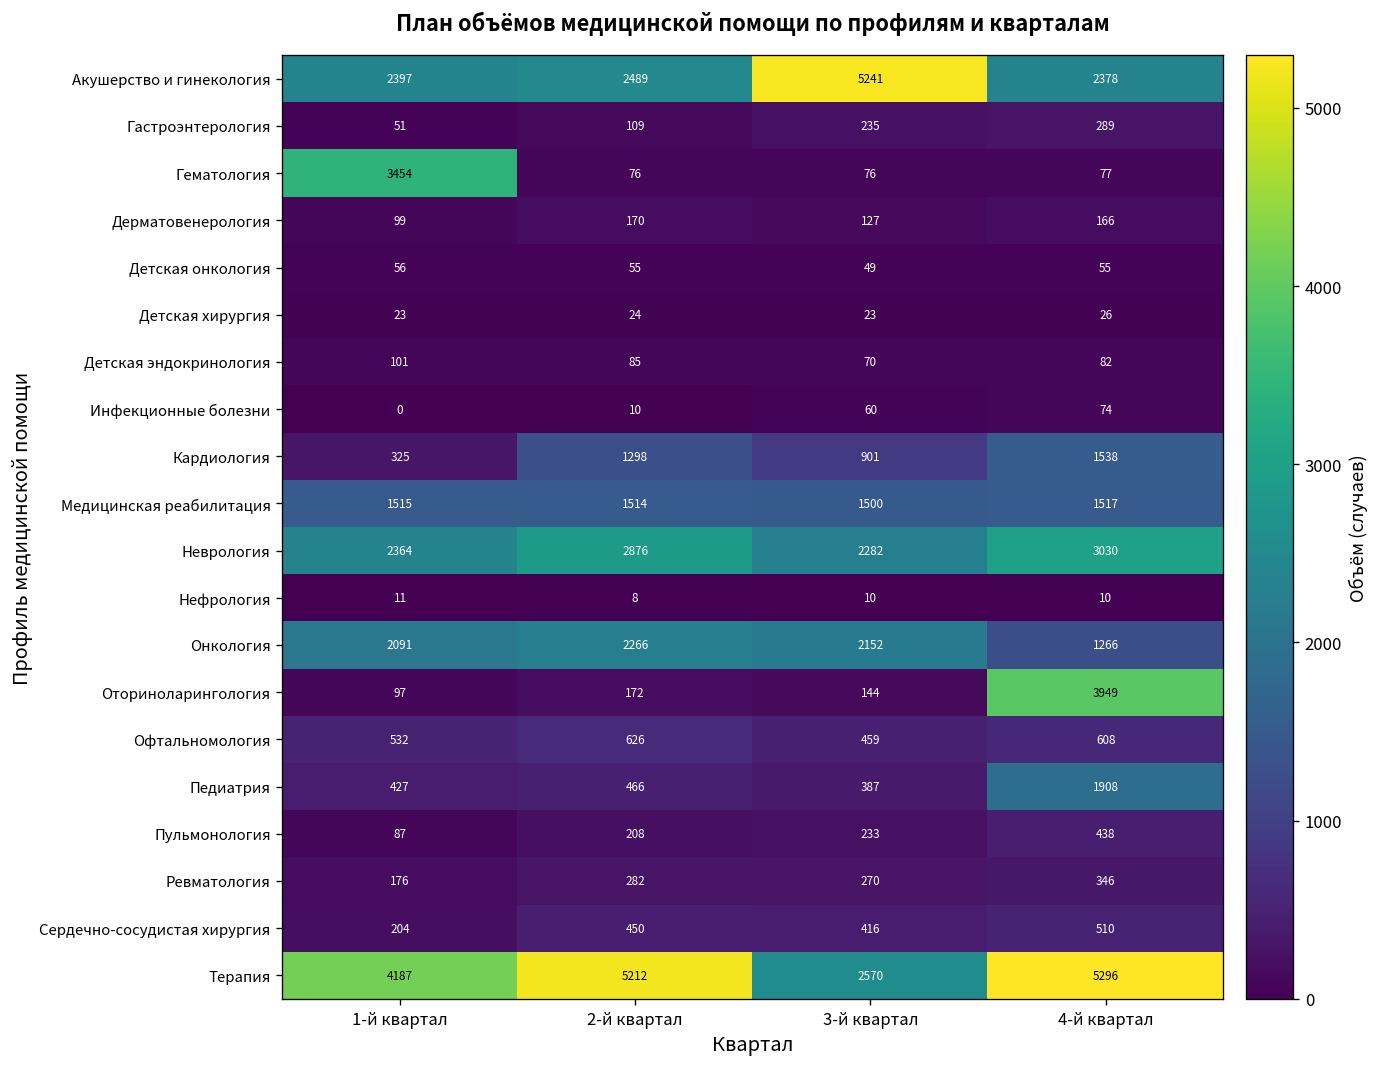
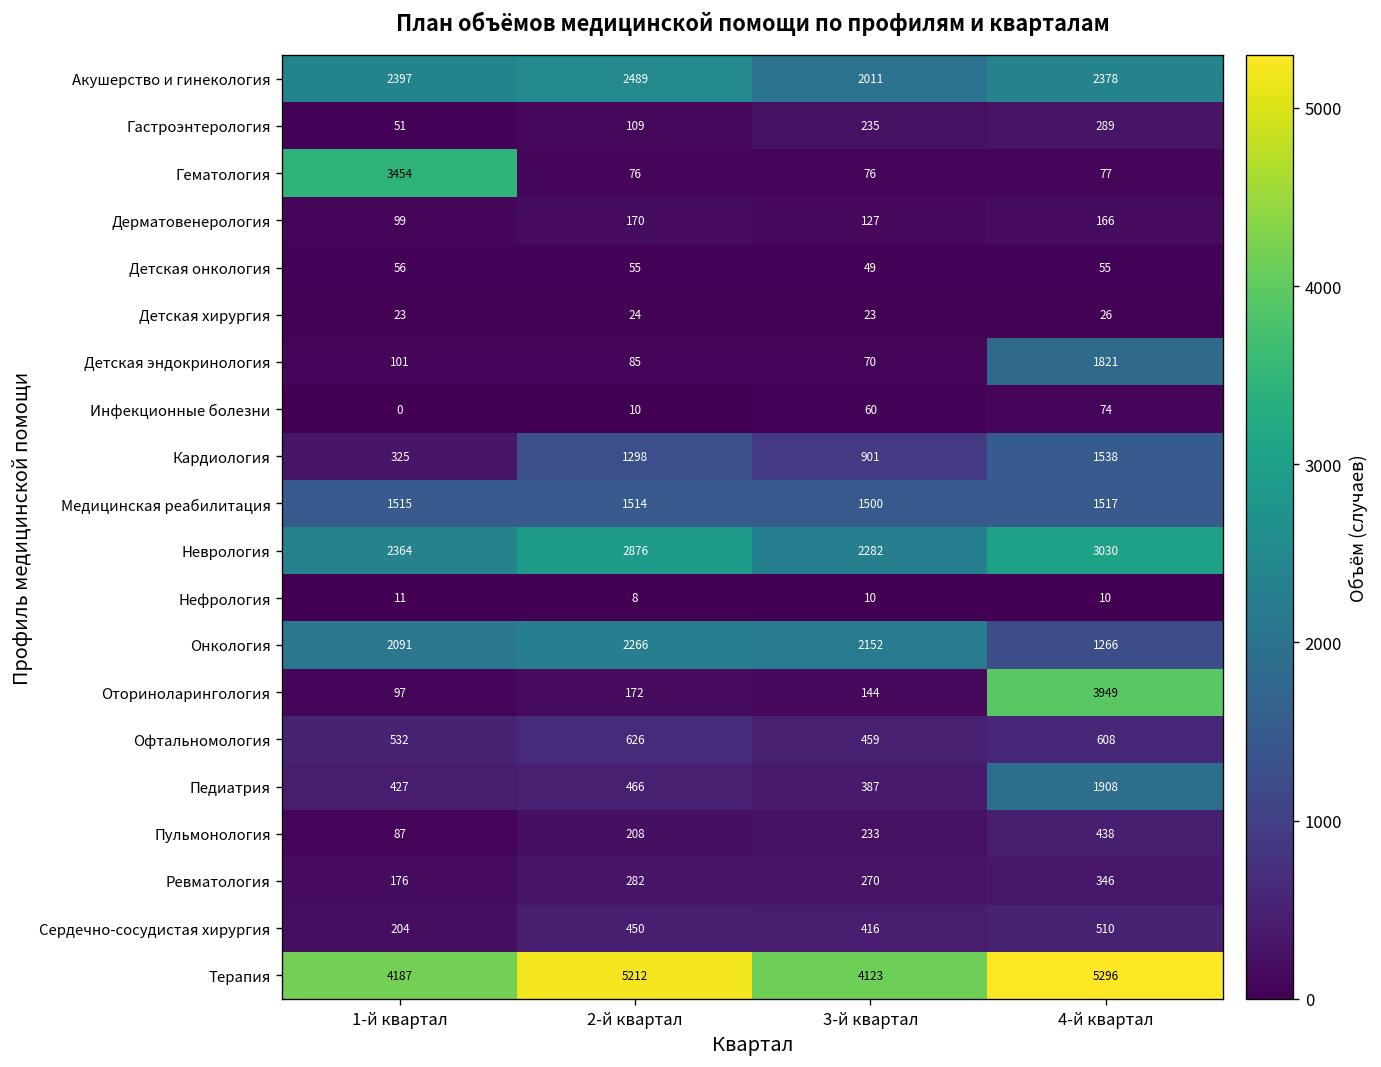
Акушерство и гинекология, 3-й квартал: 5241 -> 2011
Детская эндокринология, 4-й квартал: 82 -> 1821
Терапия, 3-й квартал: 2570 -> 4123
